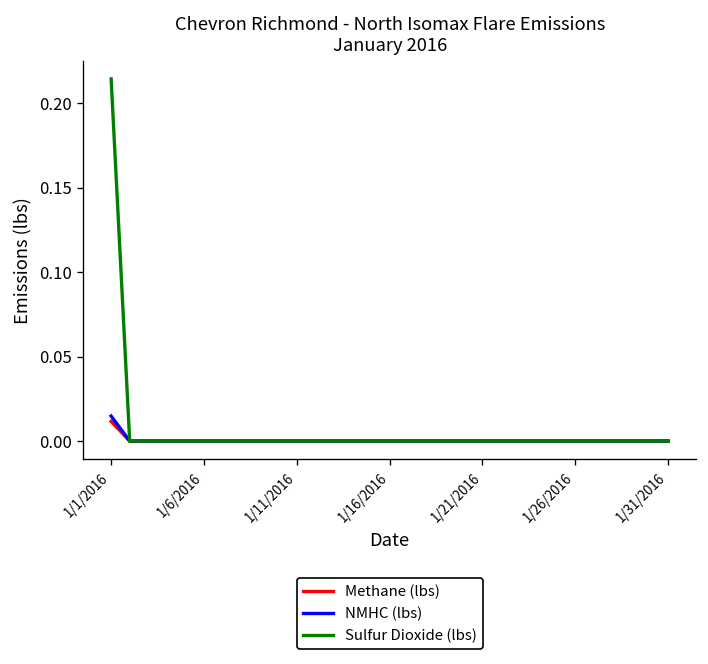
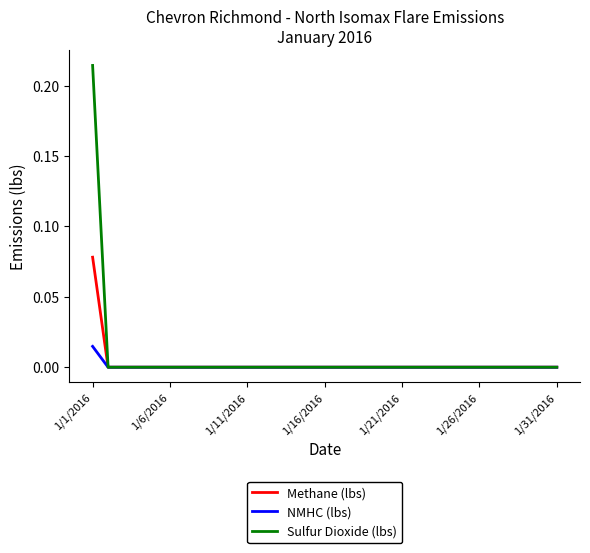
Methane (lbs), 1/1/2016: 0.012 -> 0.078
